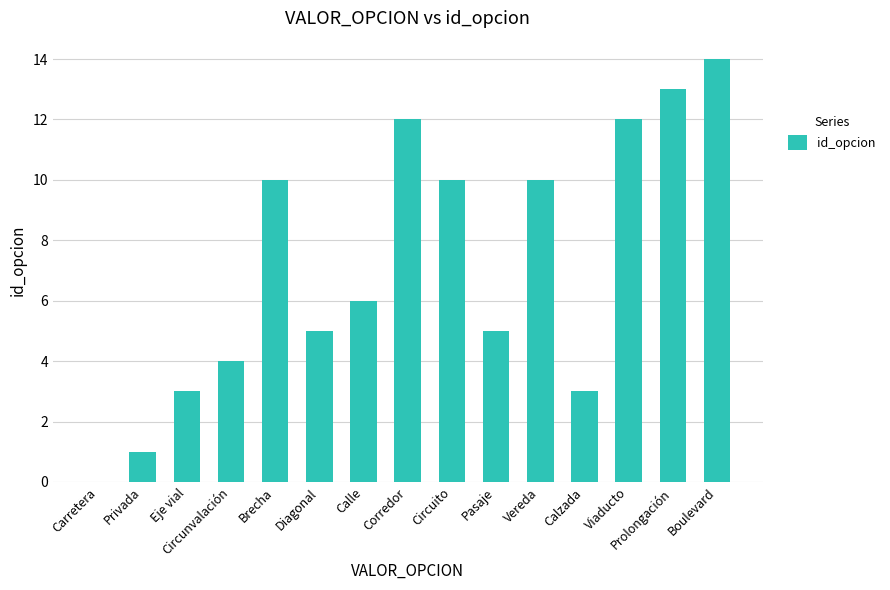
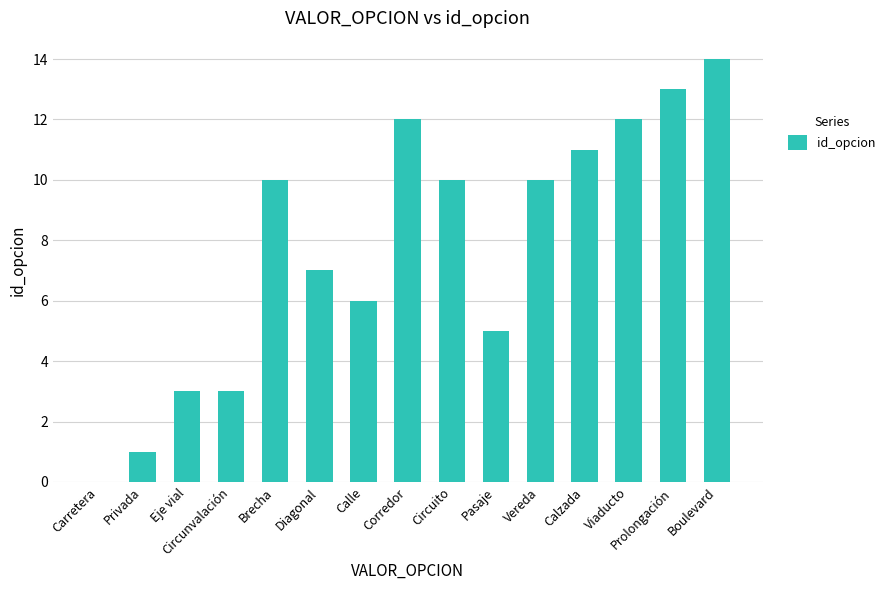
Circunvalación: 4 -> 3
Diagonal: 5 -> 7
Calzada: 3 -> 11
